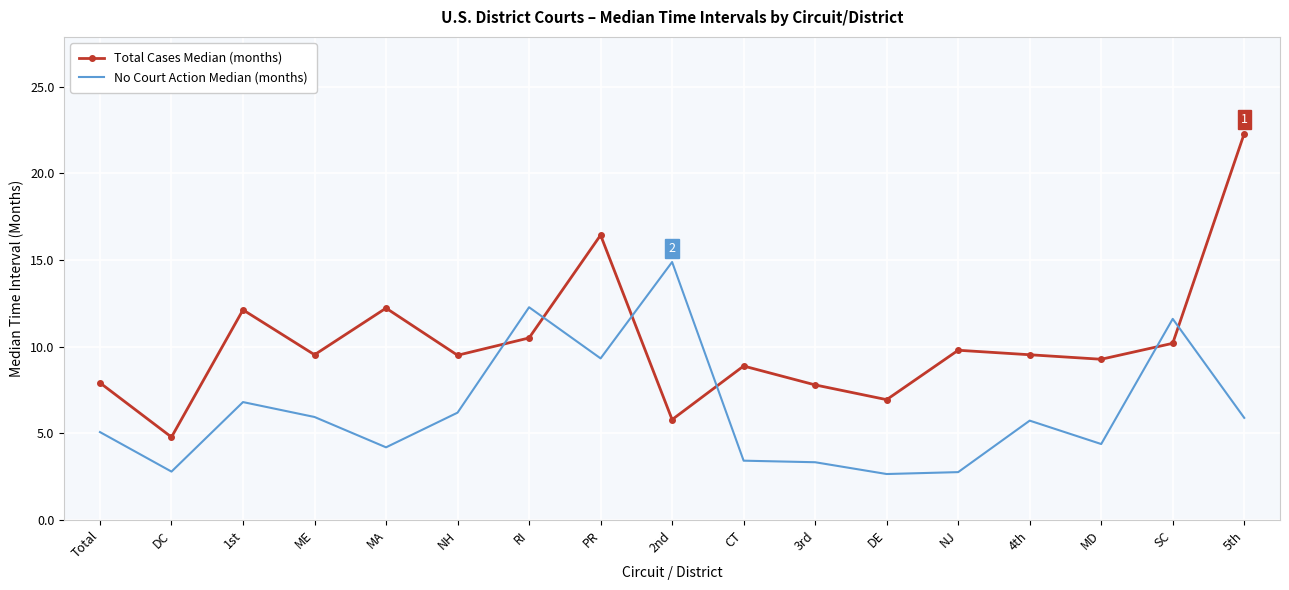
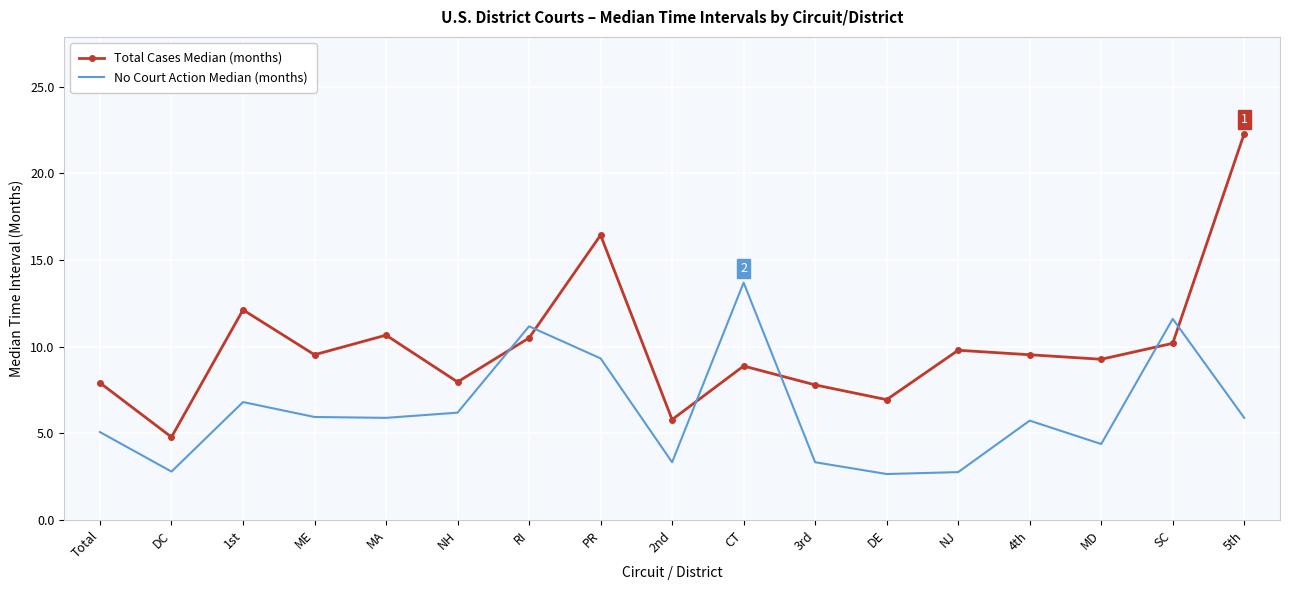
Total Cases Median (months), MA: 12.2 -> 10.7
No Court Action Median (months), MA: 4.2 -> 5.9
Total Cases Median (months), NH: 9.5 -> 8.0
No Court Action Median (months), RI: 12.3 -> 11.2
No Court Action Median (months), 2nd: 14.9 -> 3.3
No Court Action Median (months), CT: 3.4 -> 13.7
